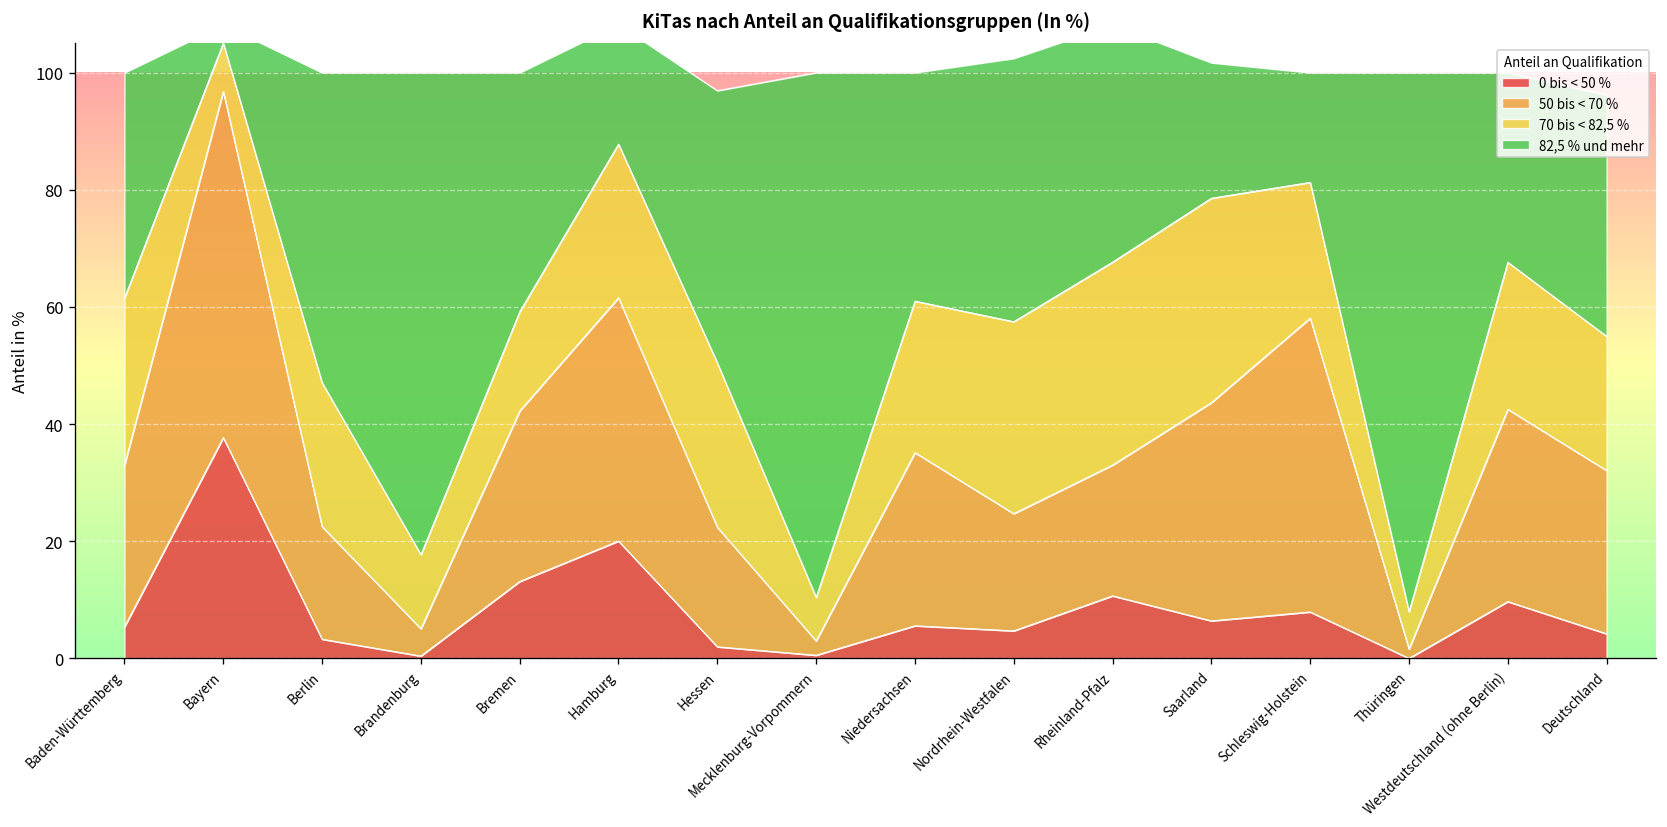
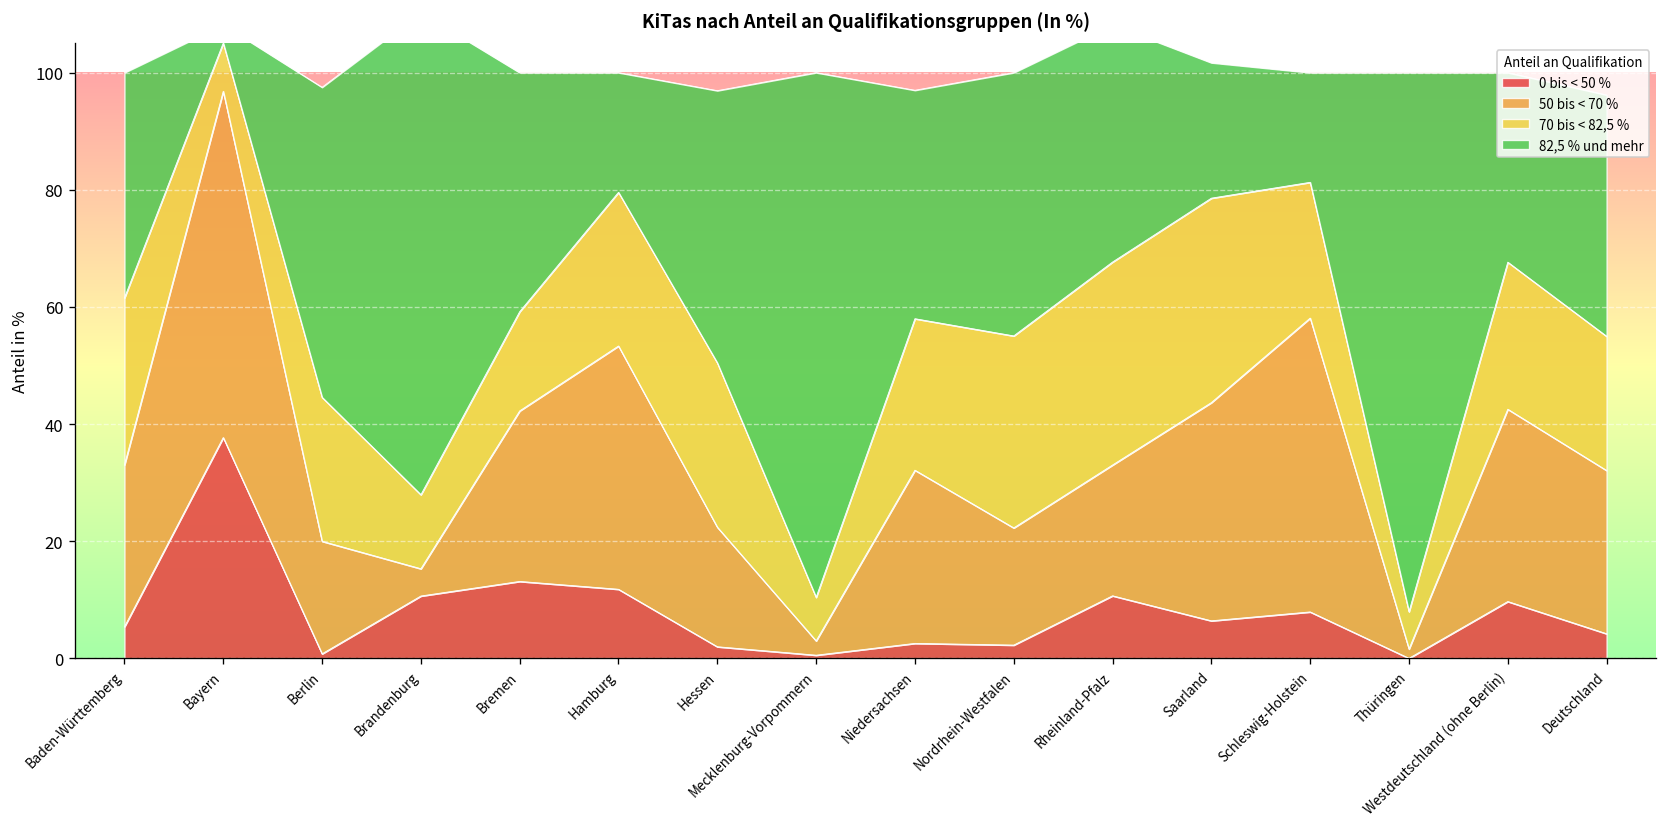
0 bis < 50 %, Berlin: 3 -> 1
0 bis < 50 %, Brandenburg: 0 -> 11
0 bis < 50 %, Hamburg: 20 -> 12
0 bis < 50 %, Niedersachsen: 6 -> 3
0 bis < 50 %, Nordrhein-Westfalen: 5 -> 2
